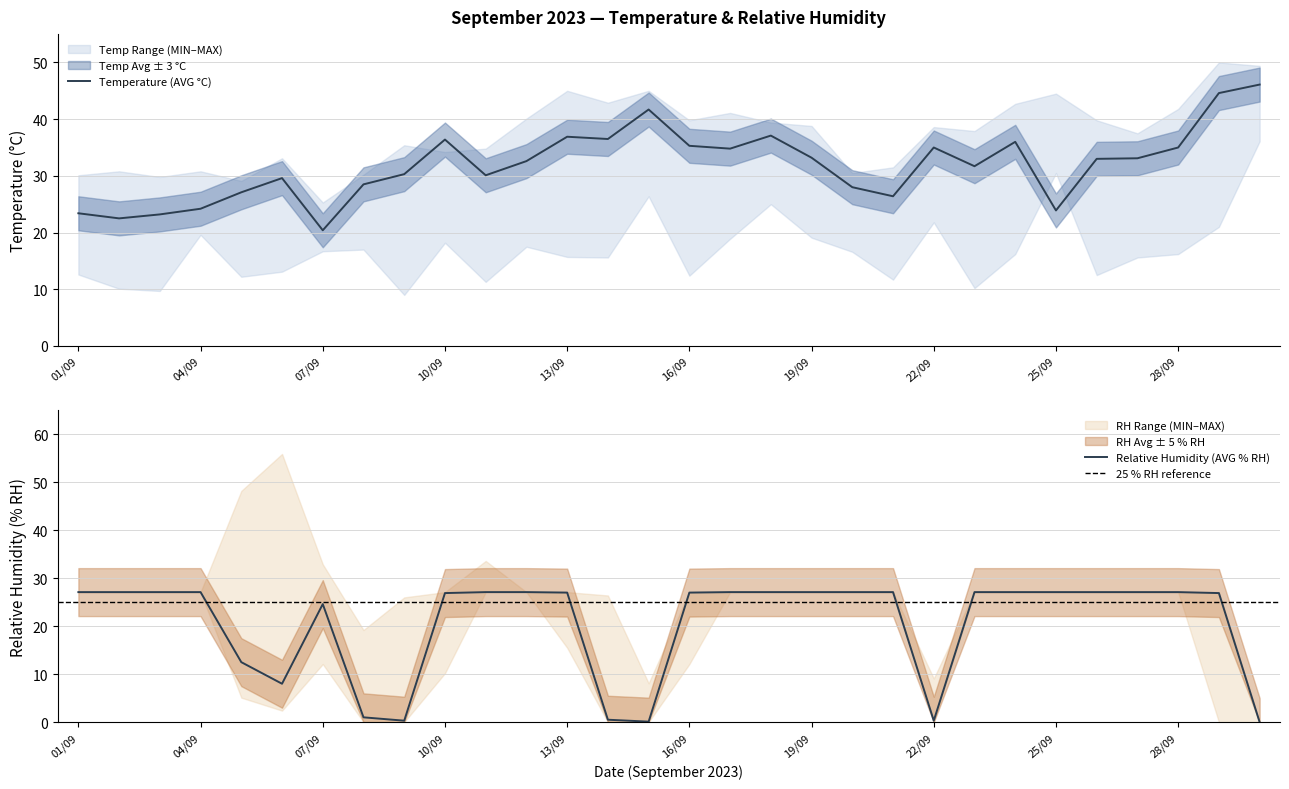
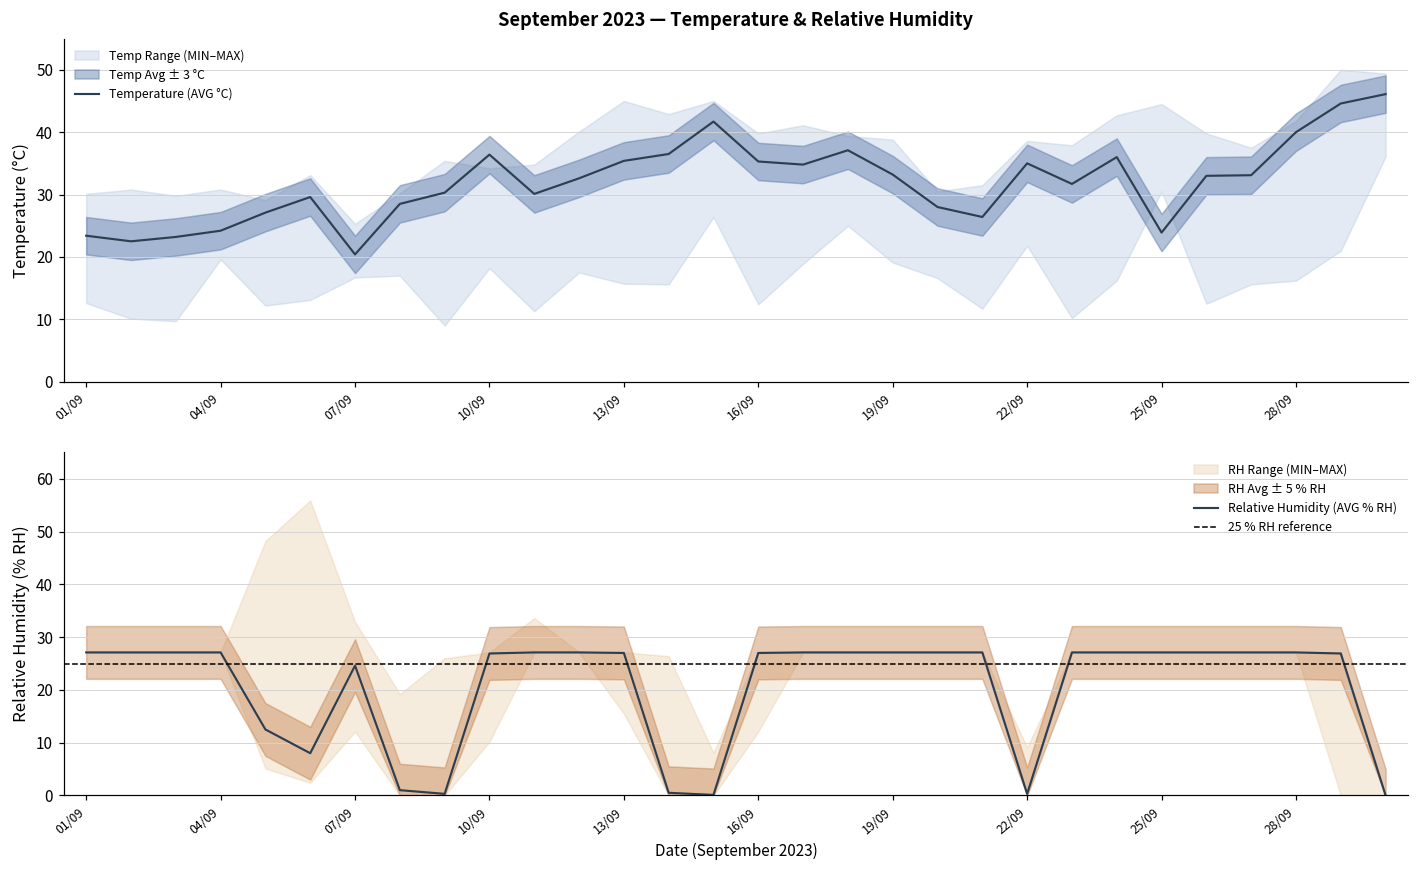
September 2023 — Temperature & Relative Humidity, Temperature (AVG °C), 13/09: 37 -> 35
September 2023 — Temperature & Relative Humidity, Temperature (AVG °C), 28/09: 35 -> 40
